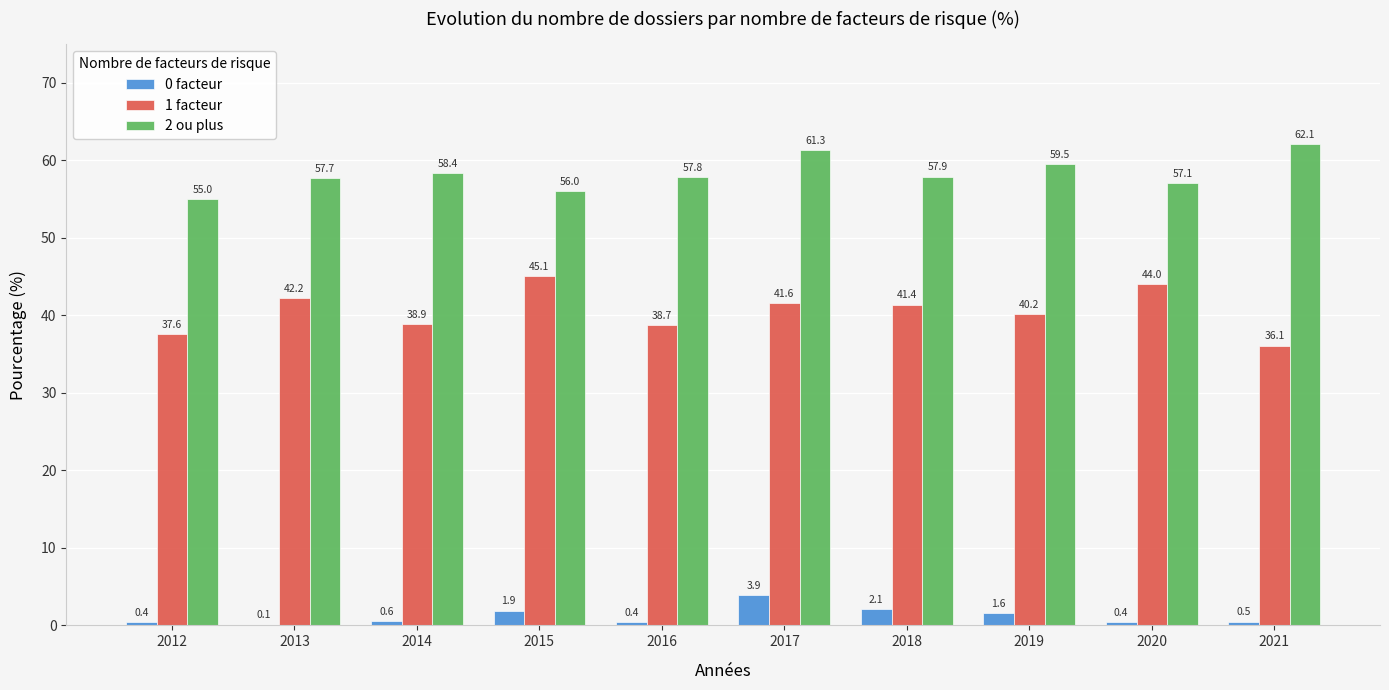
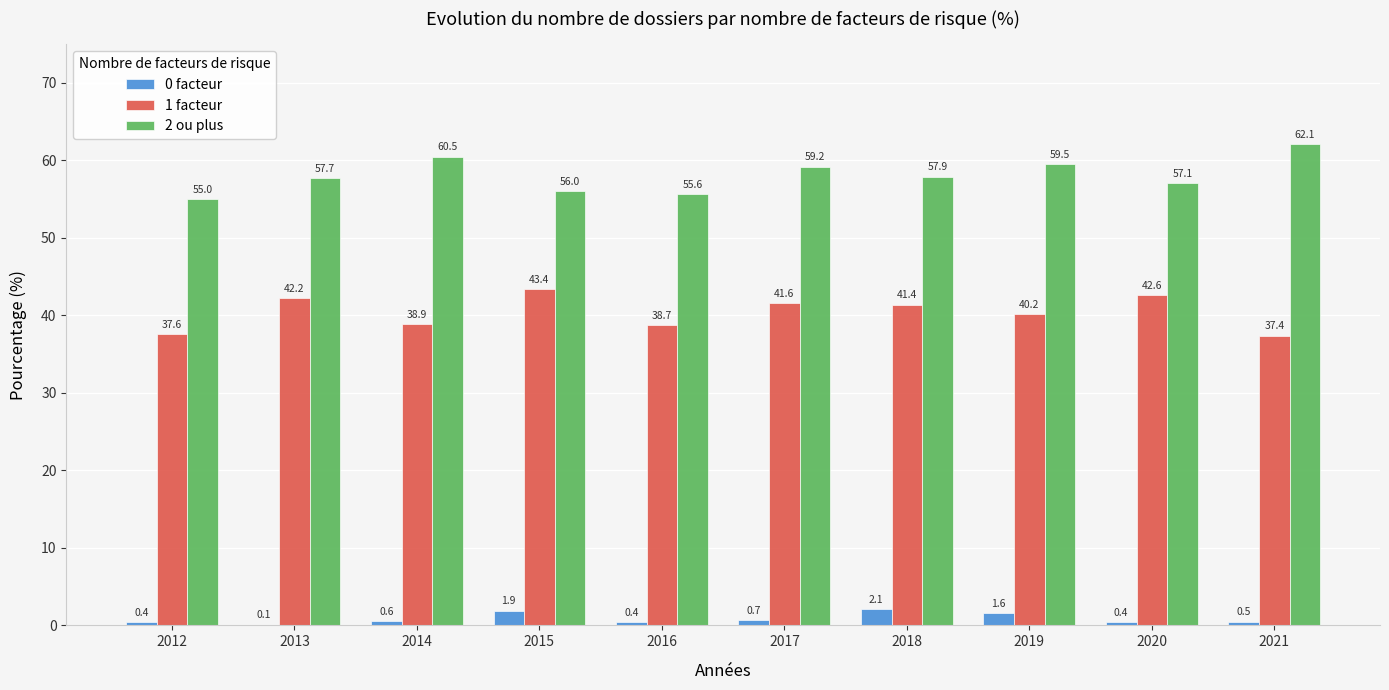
2 ou plus, 2014: 58.4 -> 60.5
1 facteur, 2015: 45.1 -> 43.4
2 ou plus, 2016: 57.8 -> 55.6
0 facteur, 2017: 3.9 -> 0.7
2 ou plus, 2017: 61.3 -> 59.2
1 facteur, 2020: 44.0 -> 42.6
1 facteur, 2021: 36.1 -> 37.4
